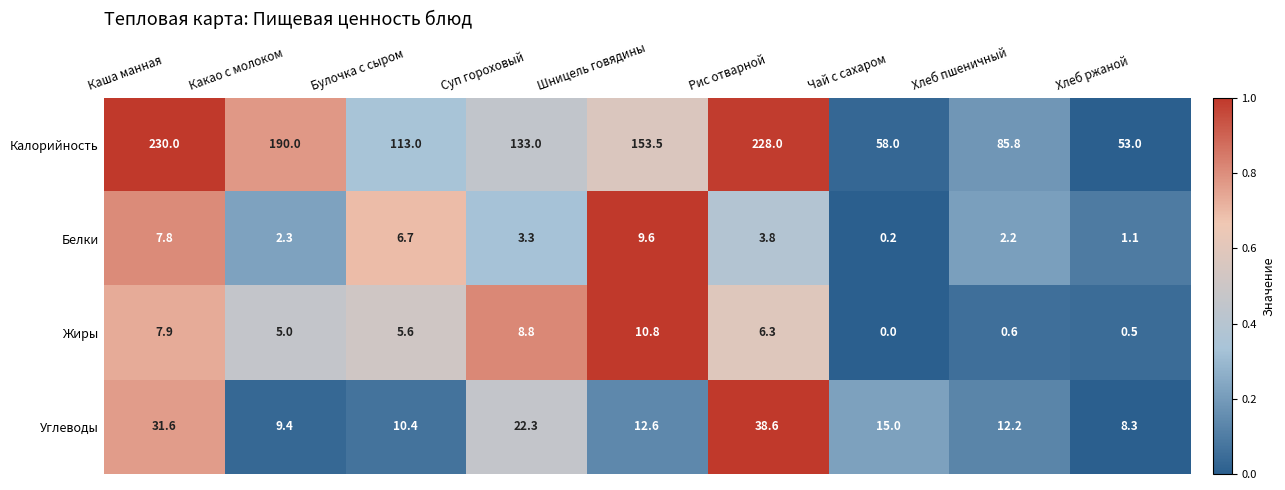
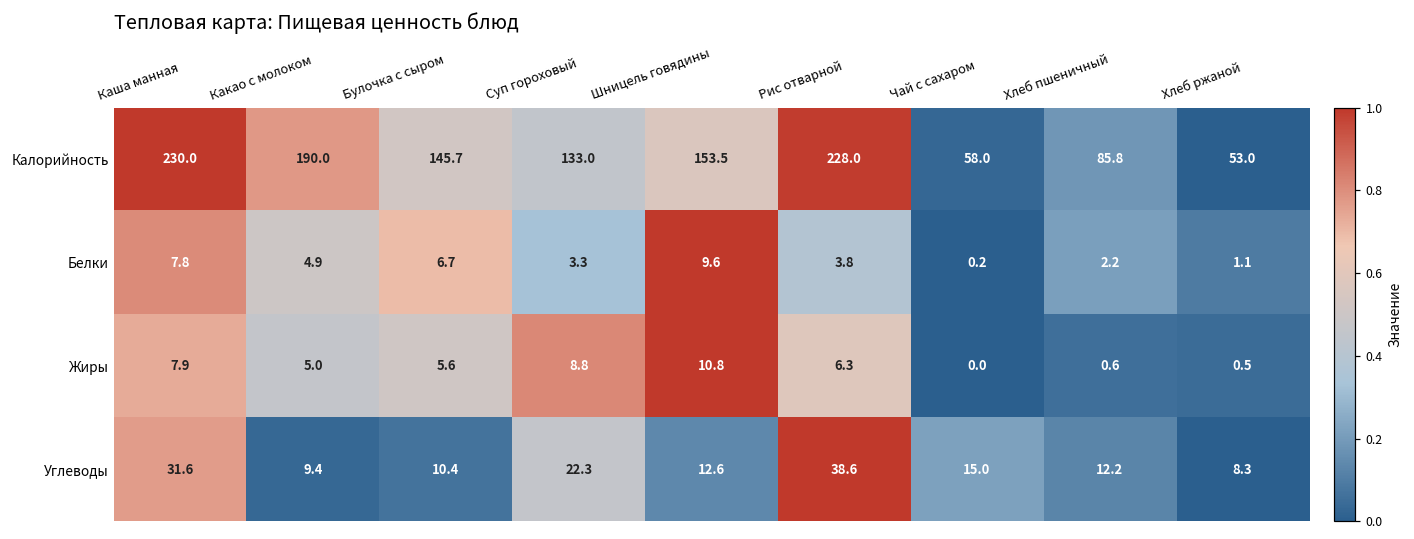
Калорийность, Булочка с сыром: 113.0 -> 145.7
Белки, Какао с молоком: 2.3 -> 4.9
